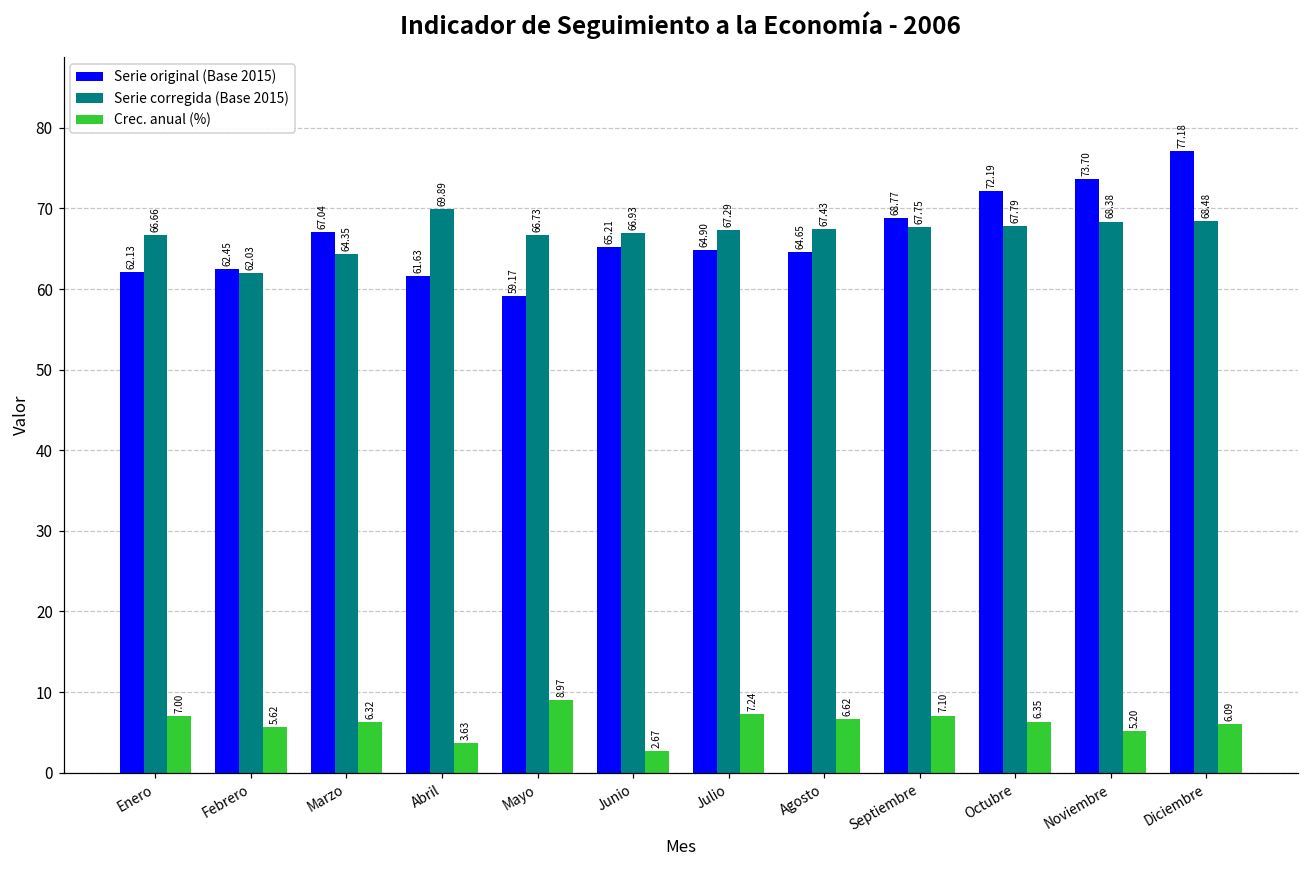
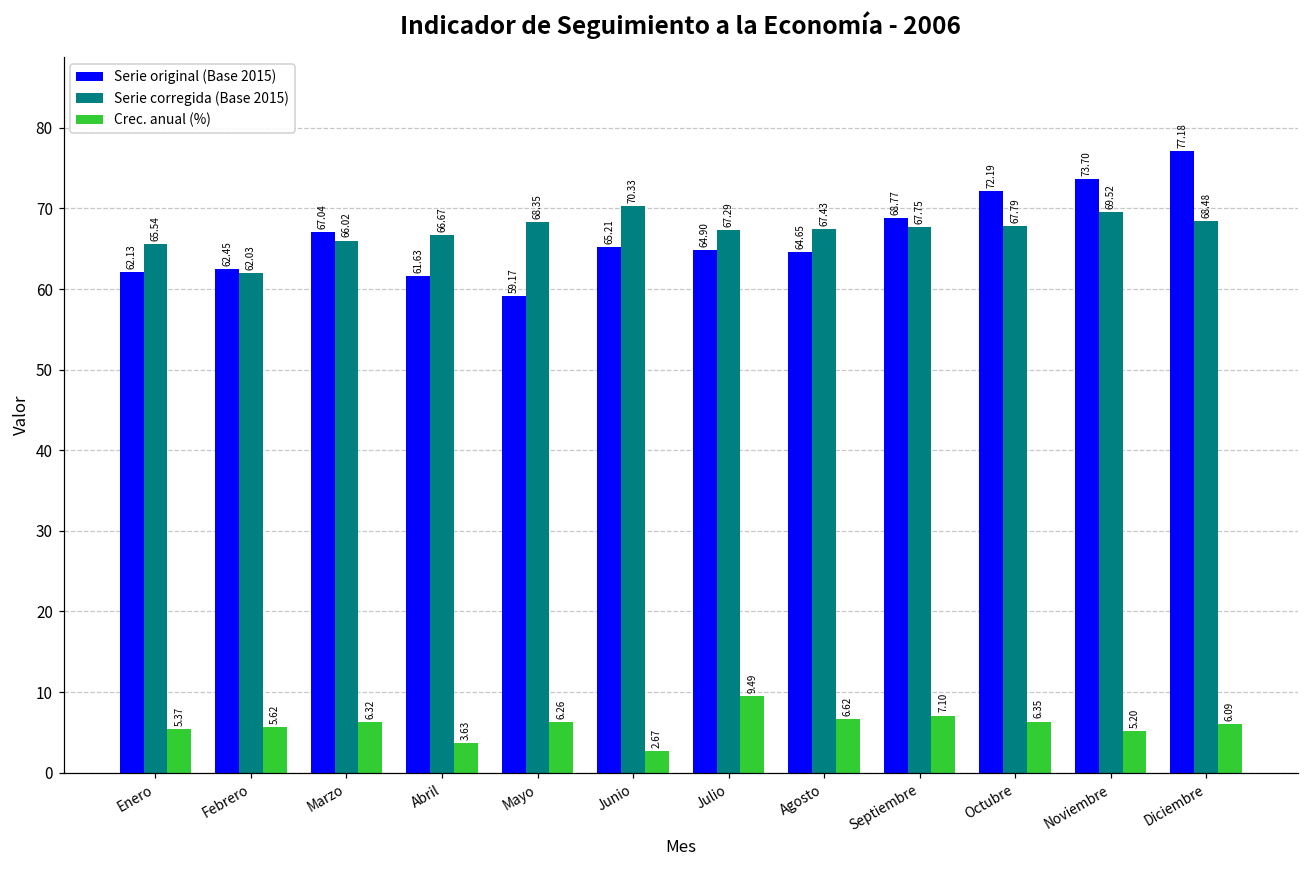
Serie corregida (Base 2015), Enero: 66.66 -> 65.54
Crec. anual (%), Enero: 7.00 -> 5.37
Serie corregida (Base 2015), Marzo: 64.35 -> 66.02
Serie corregida (Base 2015), Abril: 69.89 -> 66.67
Serie corregida (Base 2015), Mayo: 66.73 -> 68.35
Crec. anual (%), Mayo: 8.97 -> 6.26
Serie corregida (Base 2015), Junio: 66.93 -> 70.33
Crec. anual (%), Julio: 7.24 -> 9.49
Serie corregida (Base 2015), Noviembre: 68.38 -> 69.52
